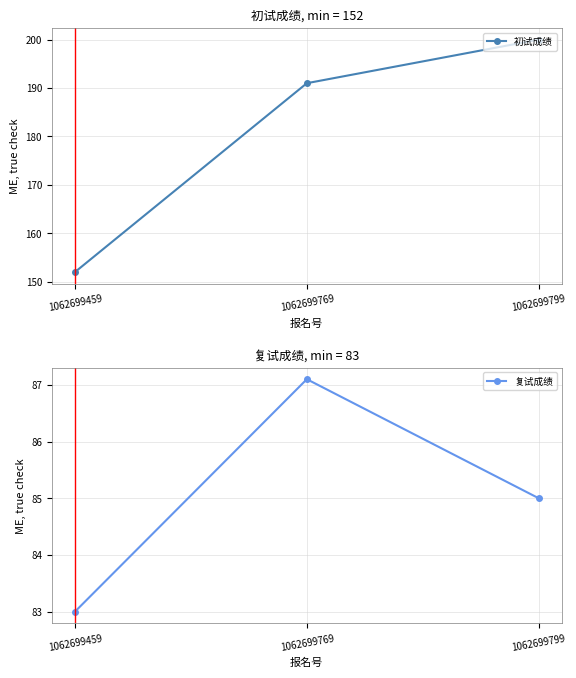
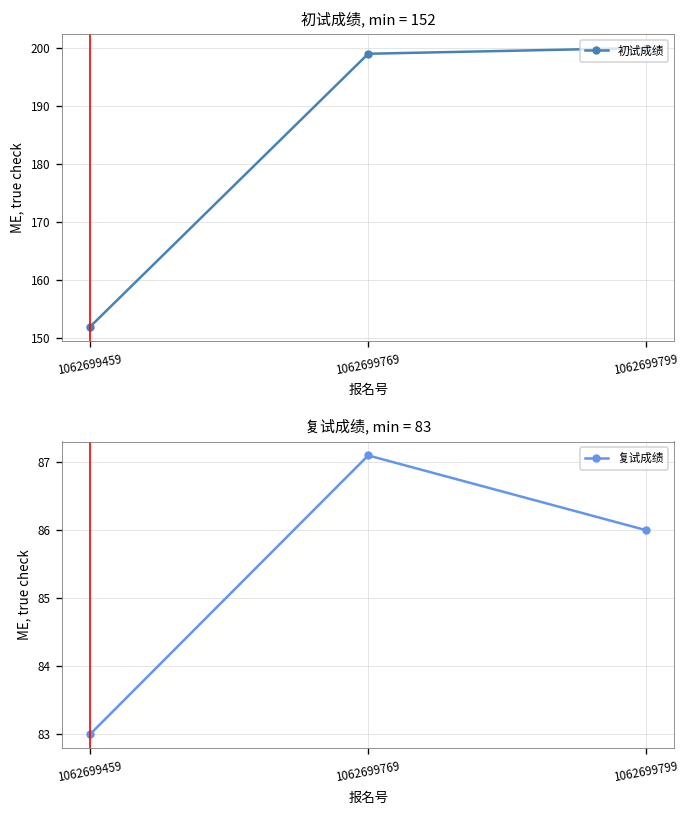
初试成绩, min = 152, 1062699769: 191 -> 199
复试成绩, min = 83, 1062699799: 85 -> 86
